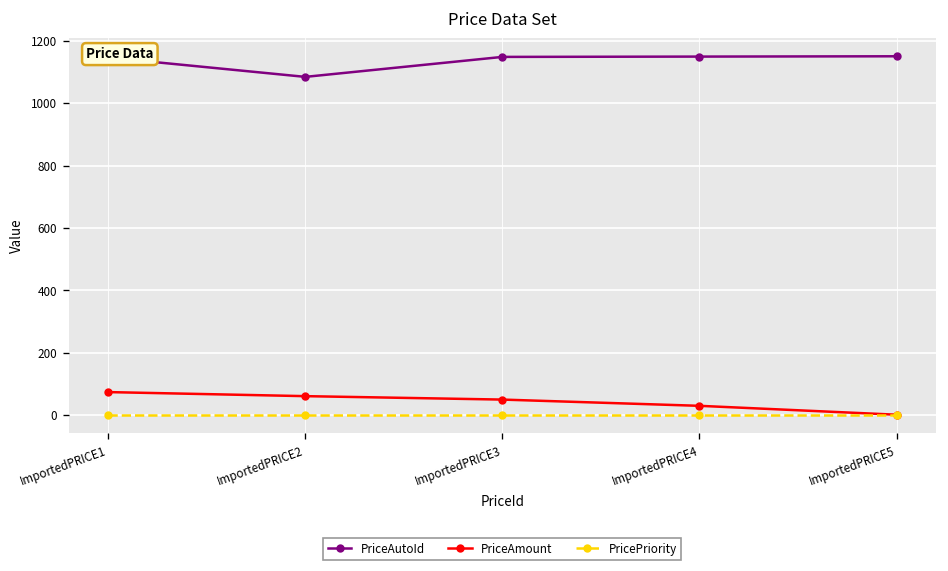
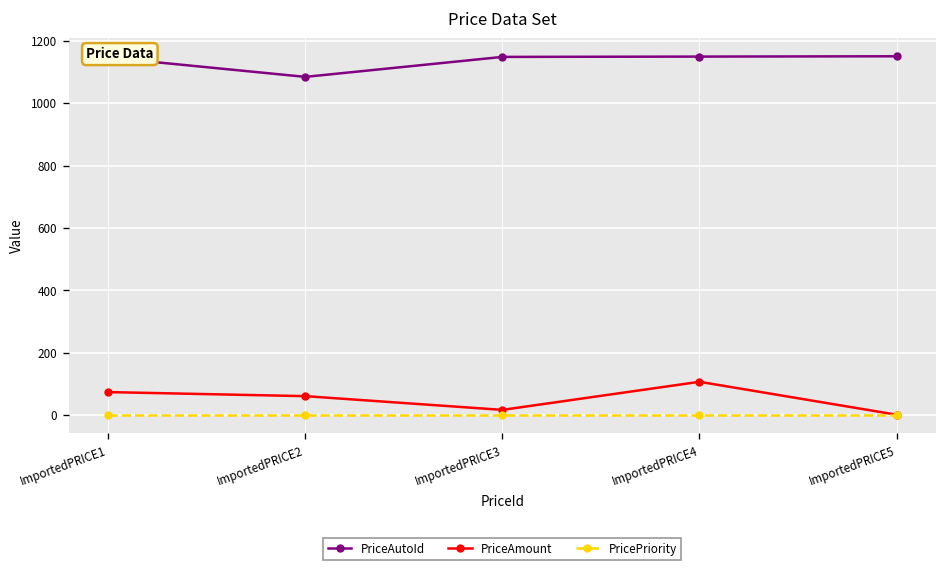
PriceAmount, ImportedPRICE3: 50 -> 20
PriceAmount, ImportedPRICE4: 30 -> 110
